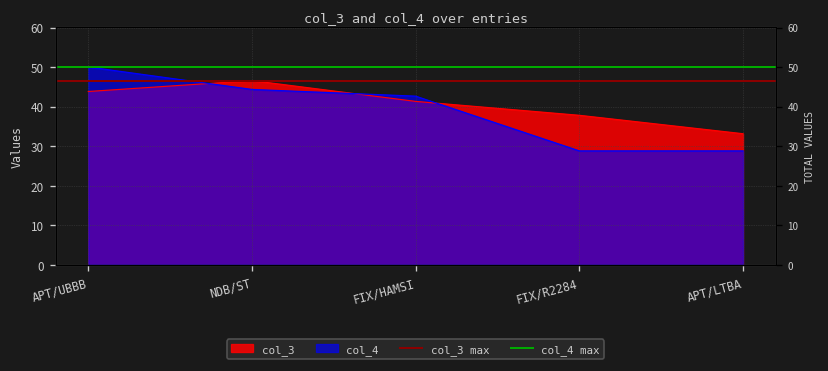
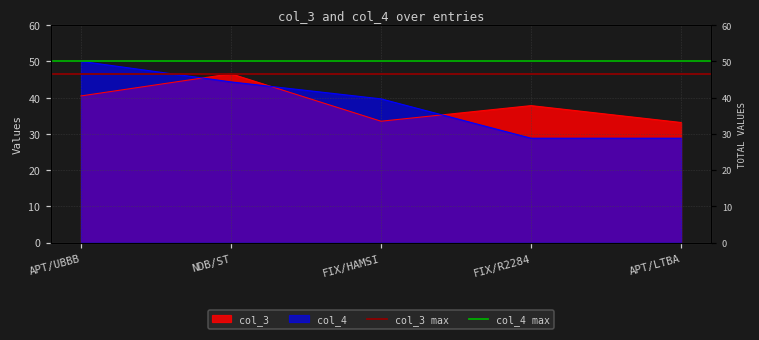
col_3, APT/UBBB: 44 -> 40
col_3, FIX/HAMSI: 41 -> 34
col_4, FIX/HAMSI: 43 -> 40
